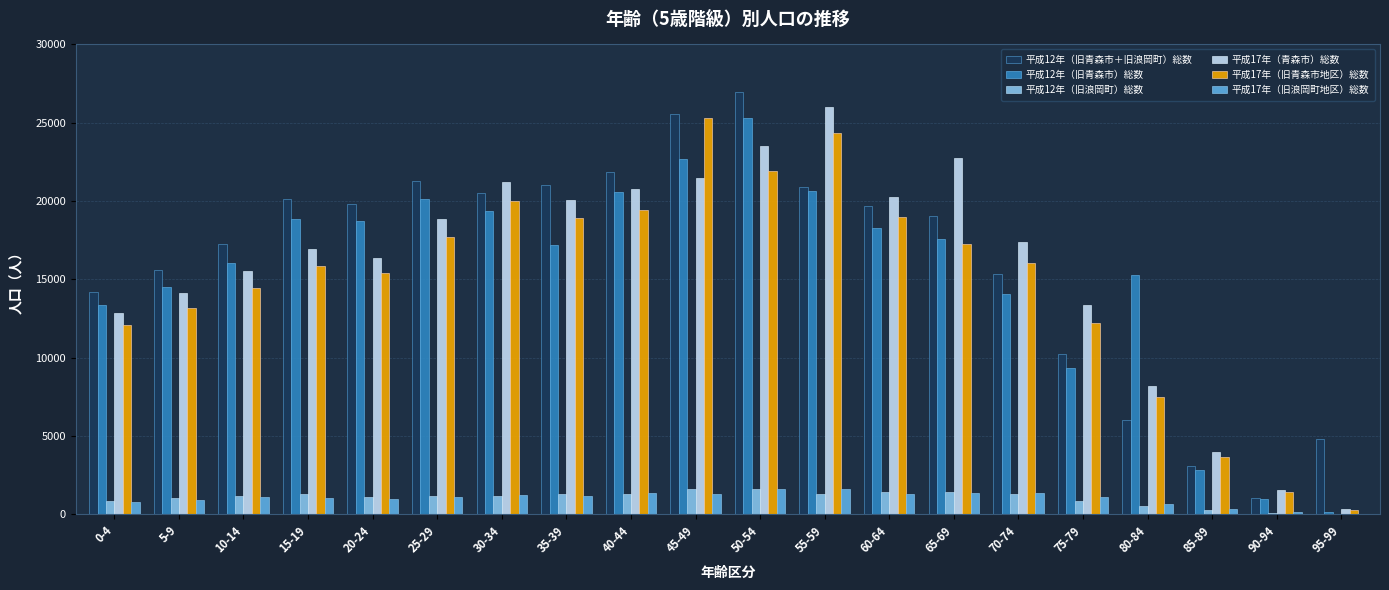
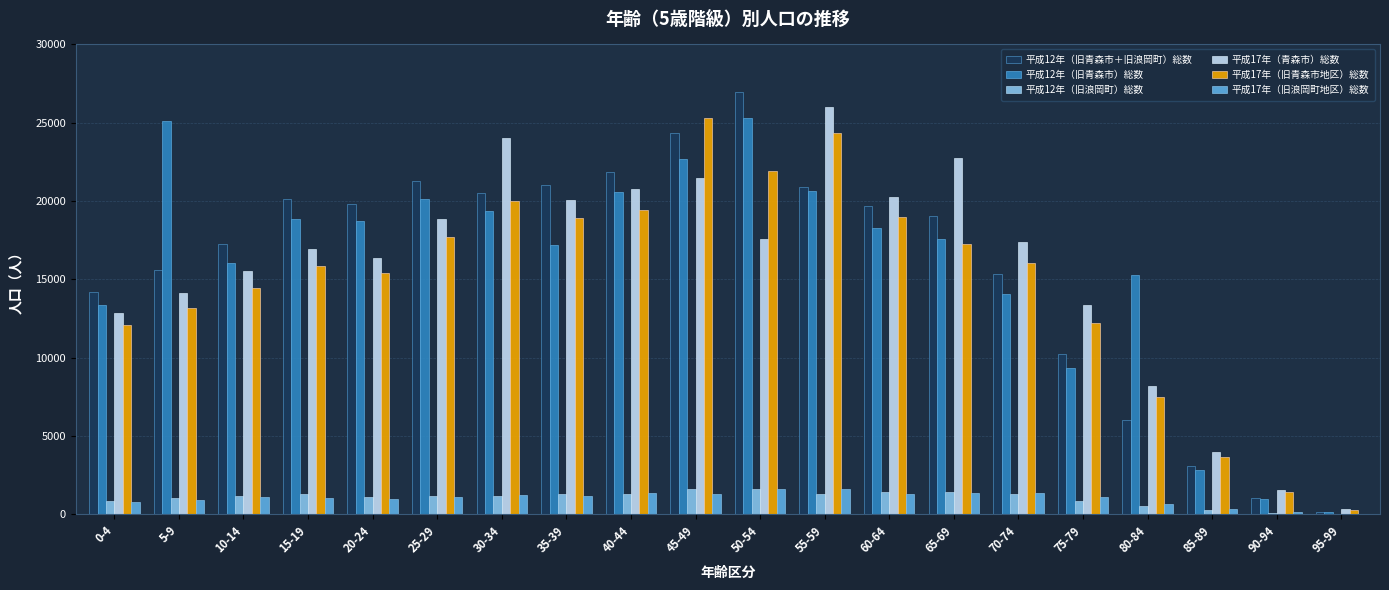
平成12年（旧青森市）総数, 5-9: 14500 -> 25100
平成17年（青森市）総数, 30-34: 21200 -> 24100
平成12年（旧青森市＋旧浪岡町）総数, 45-49: 25600 -> 24300
平成17年（青森市）総数, 50-54: 23500 -> 17600
平成12年（旧青森市＋旧浪岡町）総数, 95-99: 4800 -> 200
